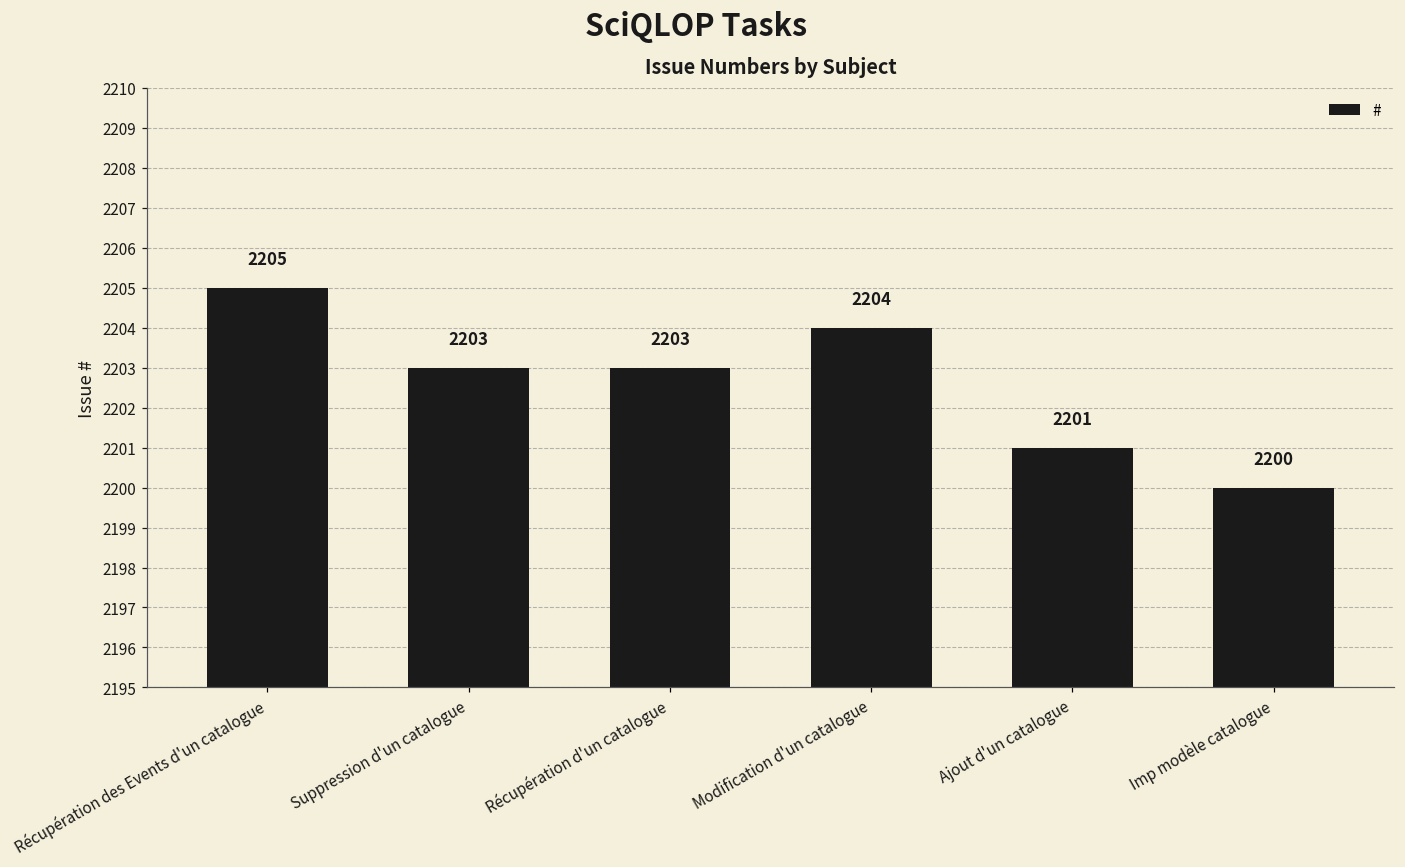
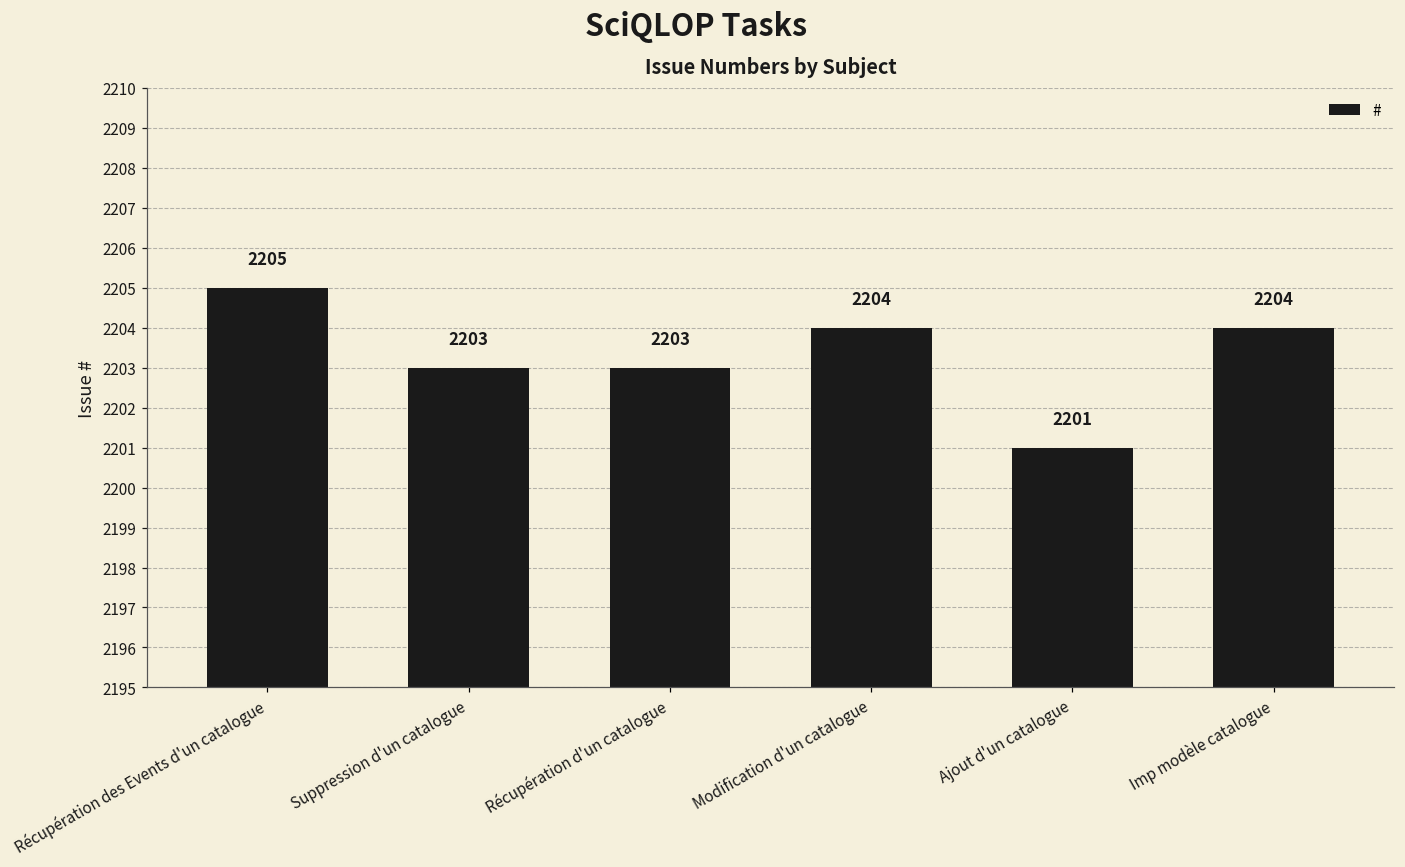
Imp modèle catalogue: 2200 -> 2204
